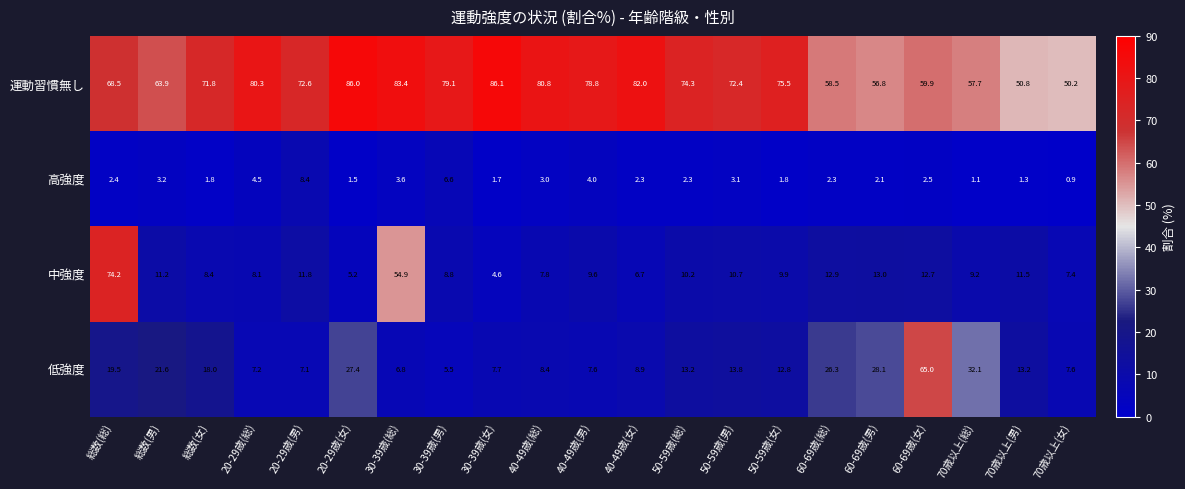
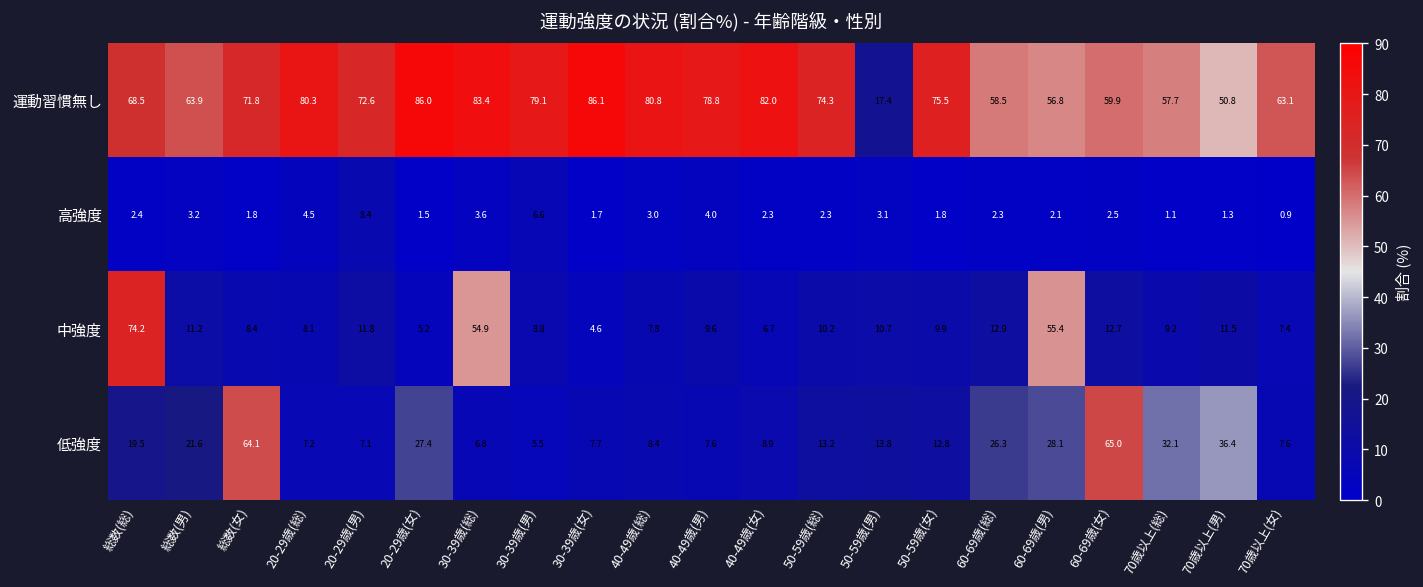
運動習慣無し, 50-59歳(男): 72.4 -> 17.4
運動習慣無し, 70歳以上(女): 50.2 -> 63.1
中強度, 60-69歳(男): 13.0 -> 55.4
低強度, 総数(女): 18.0 -> 64.1
低強度, 70歳以上(男): 13.2 -> 36.4
